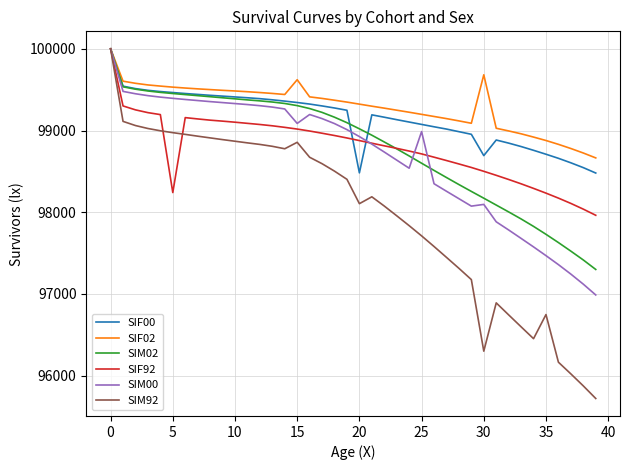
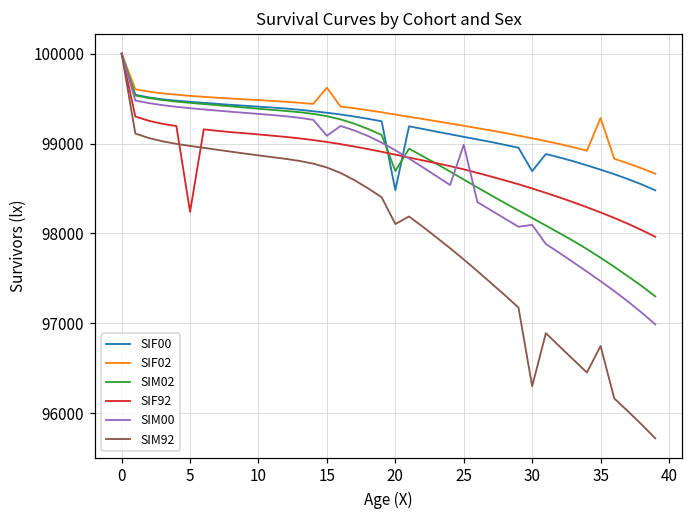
SIM92, 15: 98900 -> 98700
SIM02, 20: 99000 -> 98700
SIF02, 30: 99700 -> 99100
SIF02, 35: 98900 -> 99300
